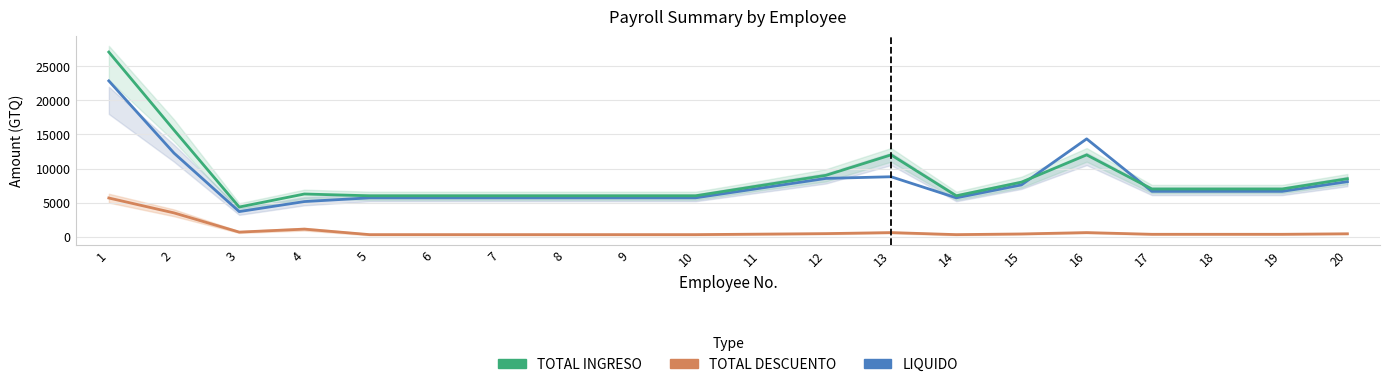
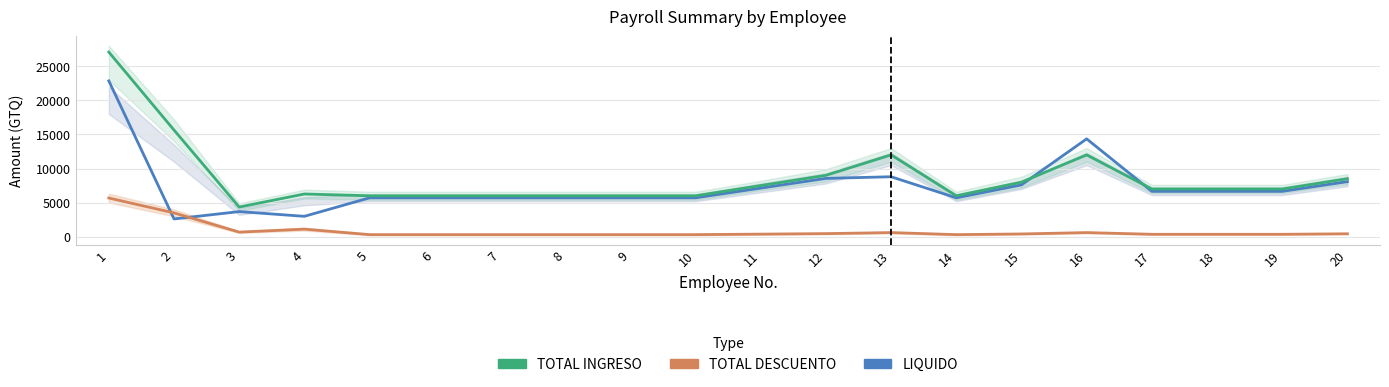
LIQUIDO, 2: 12000 -> 3000
LIQUIDO, 4: 5000 -> 3000
